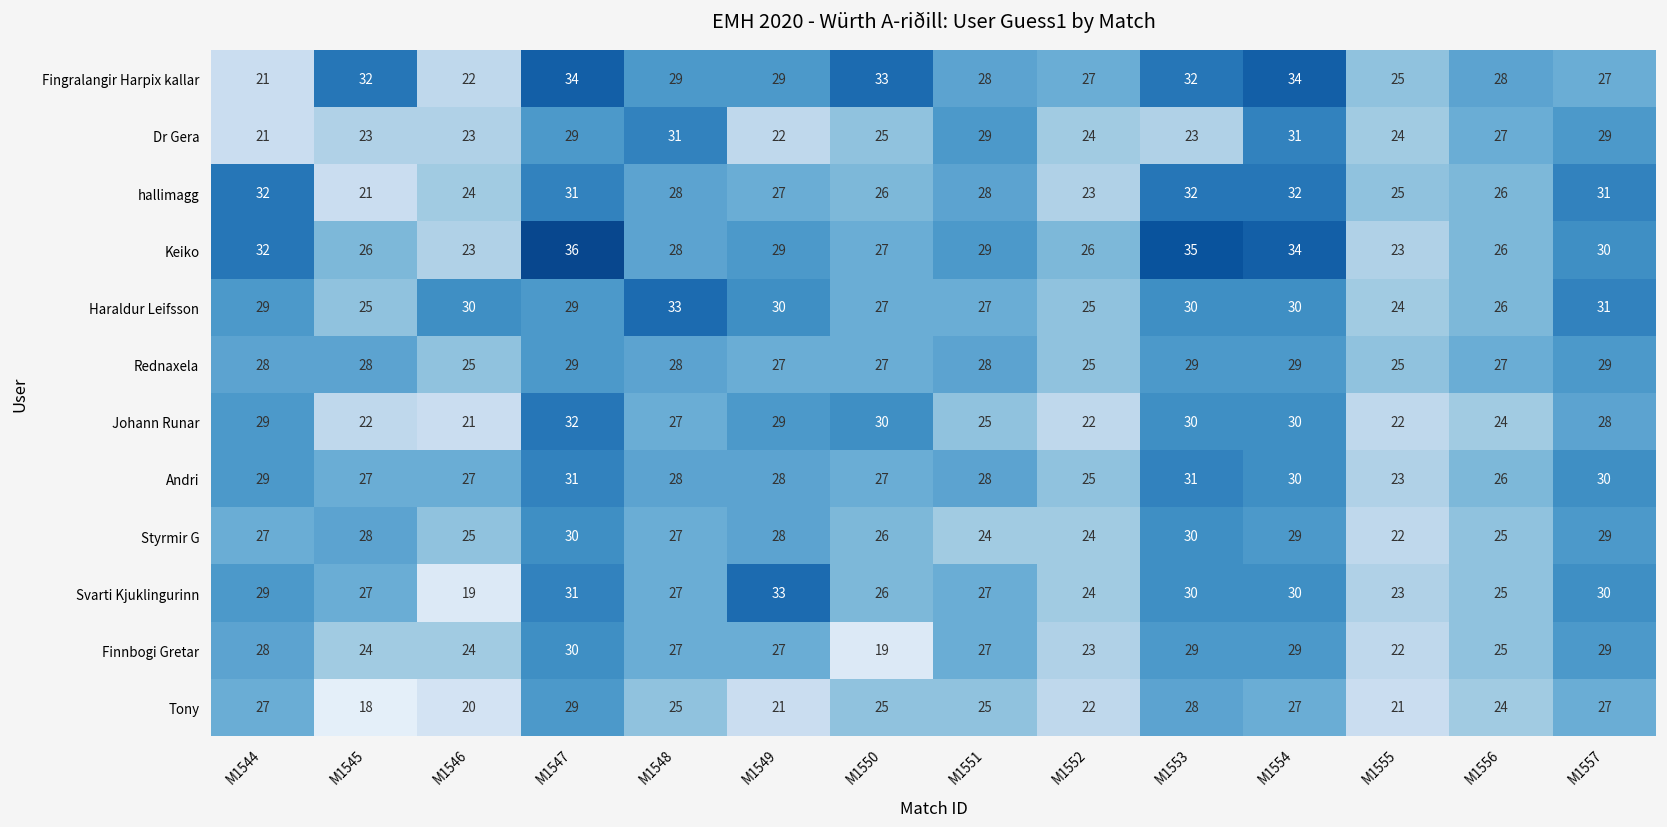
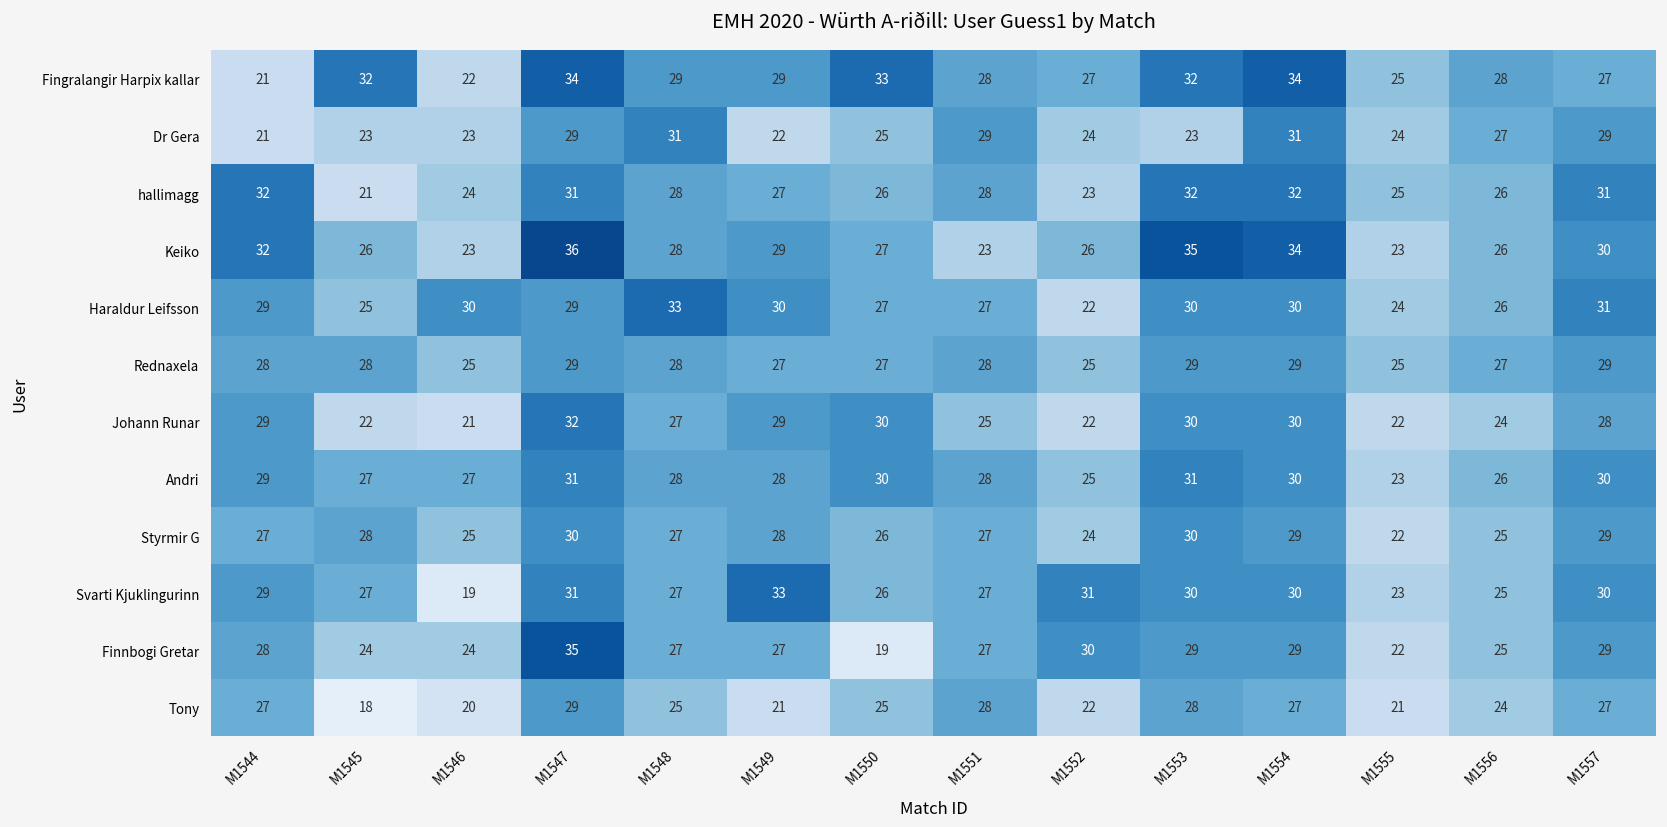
Keiko, M1551: 29 -> 23
Haraldur Leifsson, M1552: 25 -> 22
Andri, M1550: 27 -> 30
Styrmir G, M1551: 24 -> 27
Svarti Kjuklingurinn, M1552: 24 -> 31
Finnbogi Gretar, M1547: 30 -> 35
Finnbogi Gretar, M1552: 23 -> 30
Tony, M1551: 25 -> 28
